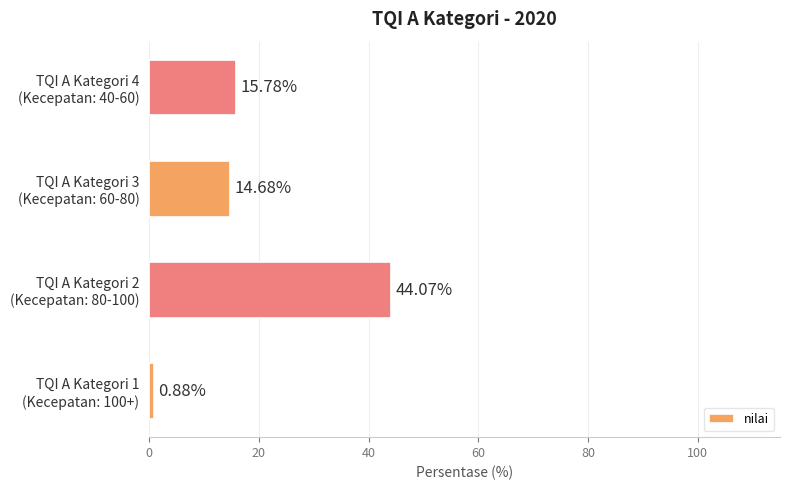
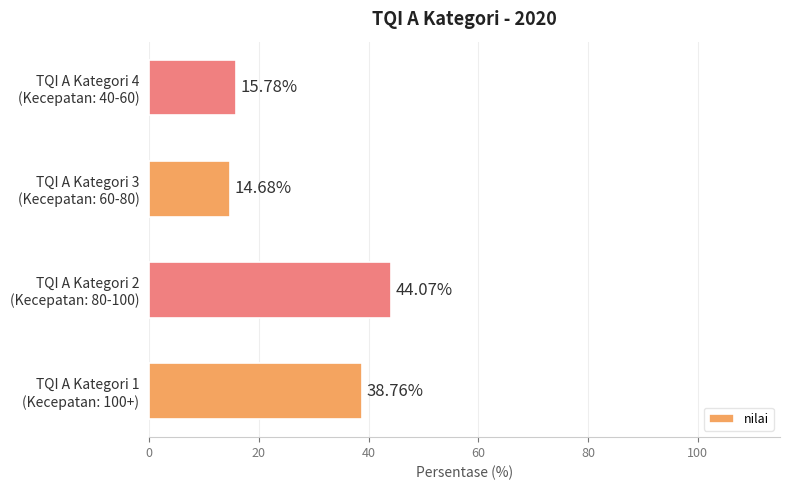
TQI A Kategori 1 (Kecepatan: 100+): 0.88% -> 38.76%
